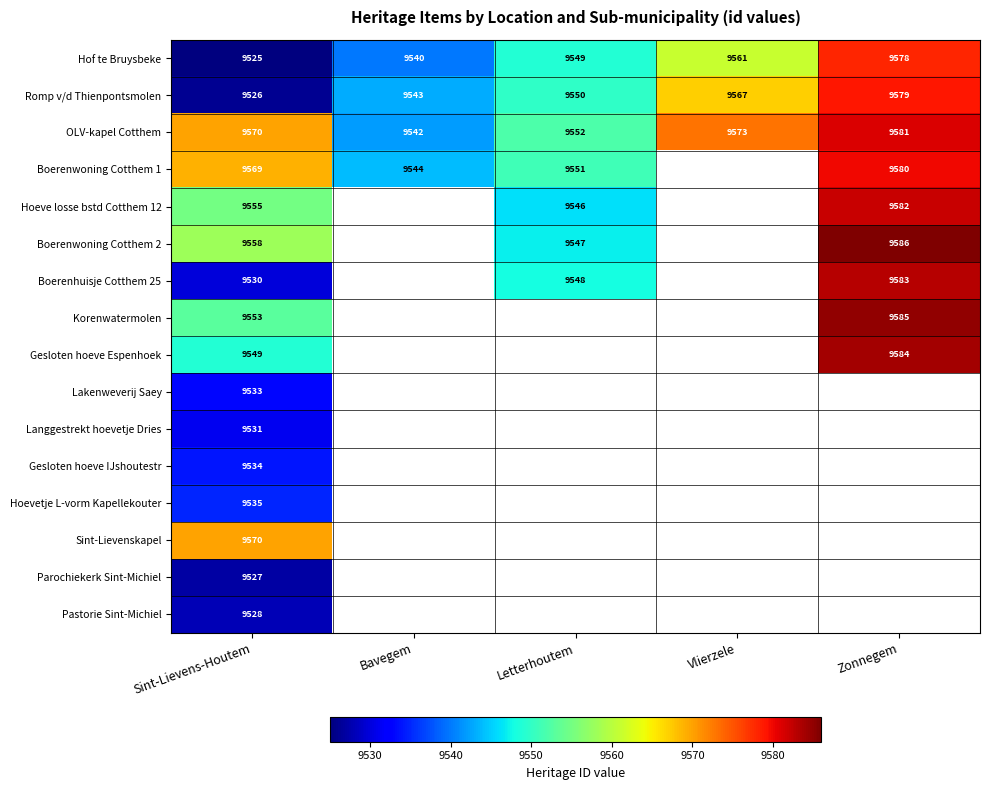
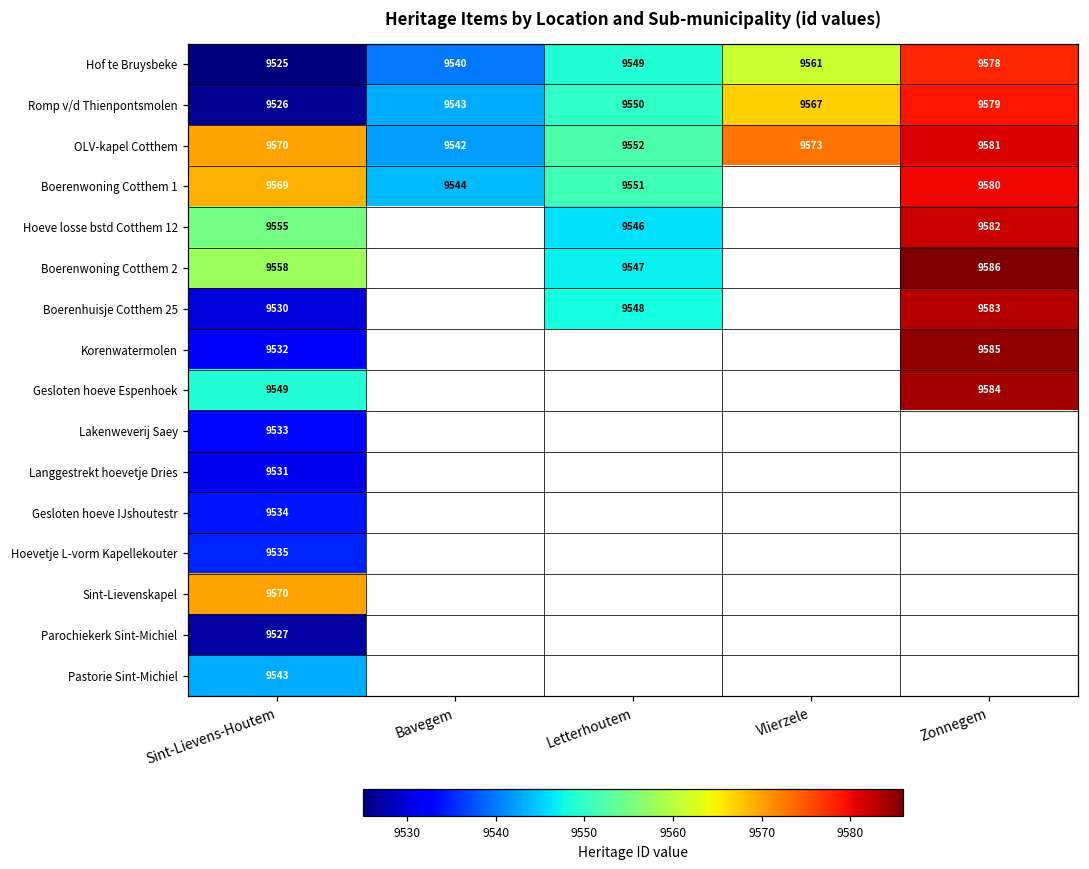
Korenwatermolen, Sint-Lievens-Houtem: 9553 -> 9532
Pastorie Sint-Michiel, Sint-Lievens-Houtem: 9528 -> 9543
